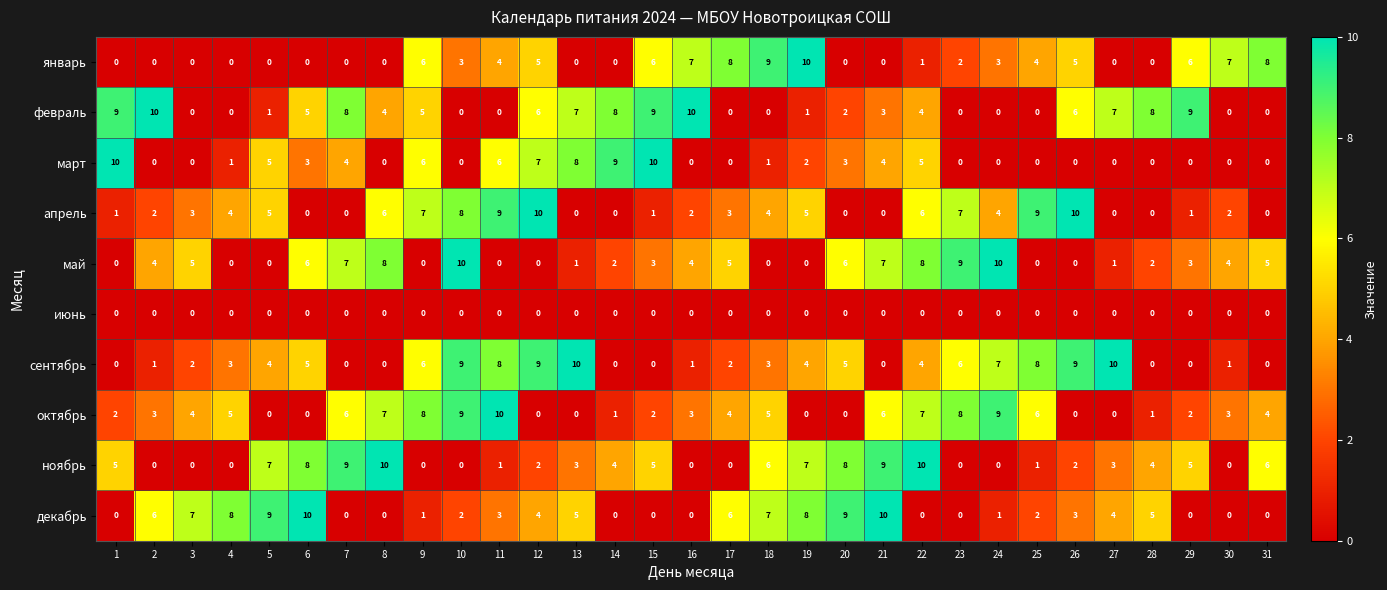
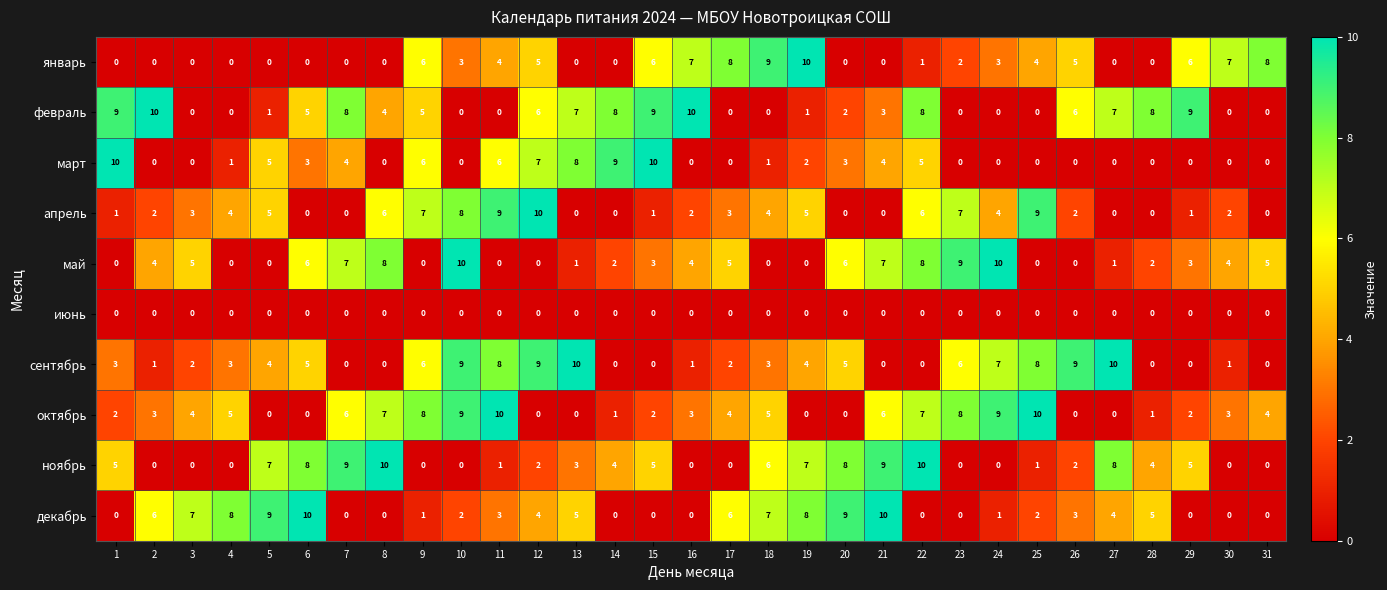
февраль, 22: 4 -> 8
апрель, 26: 10 -> 2
сентябрь, 1: 0 -> 3
сентябрь, 22: 4 -> 0
октябрь, 25: 6 -> 10
ноябрь, 27: 3 -> 8
ноябрь, 31: 6 -> 0
